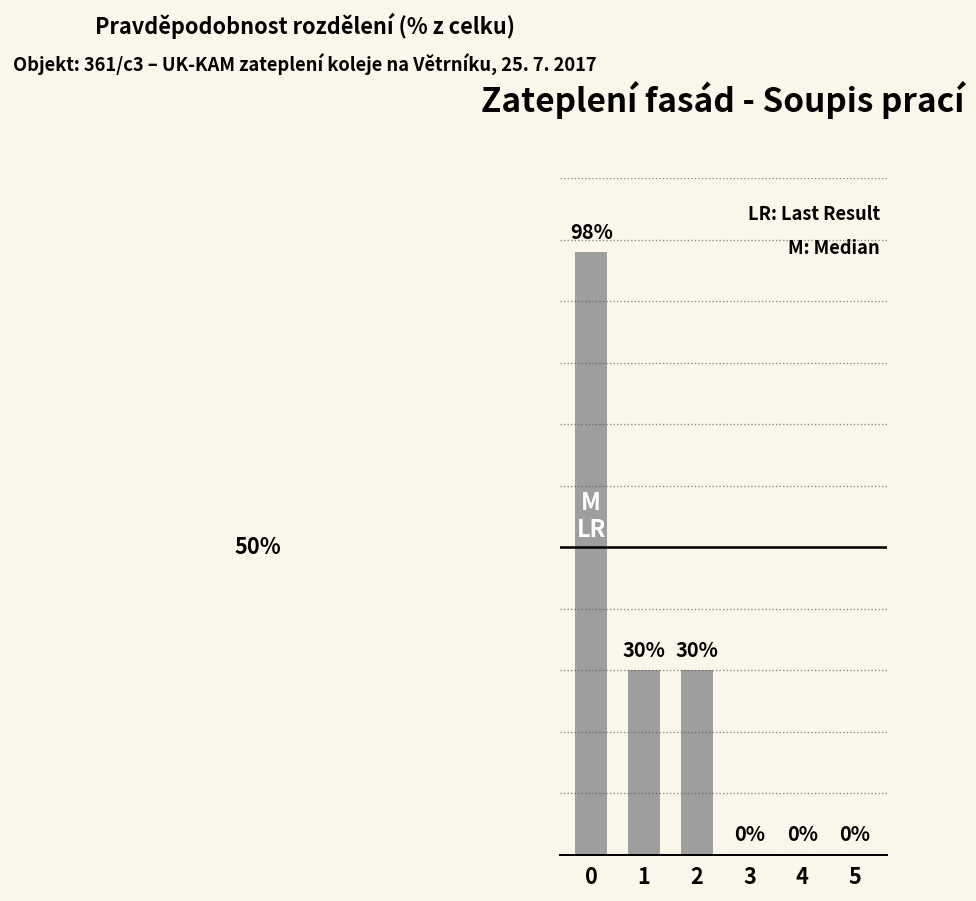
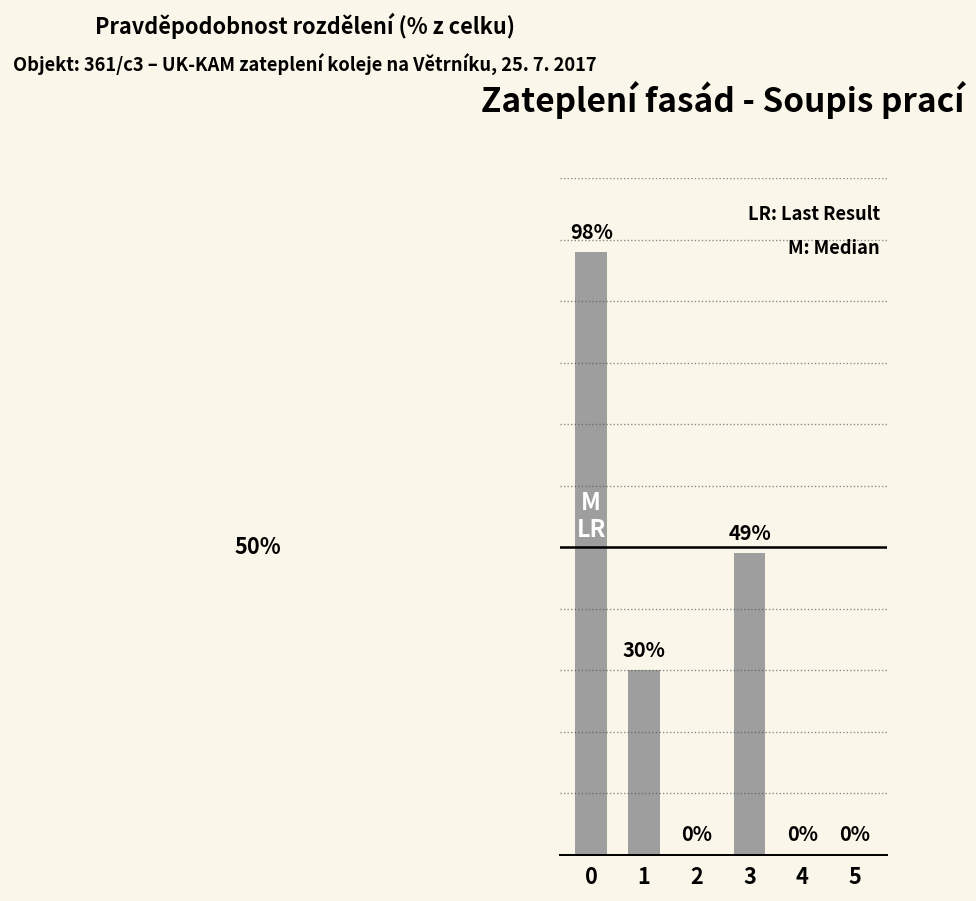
2: 30% -> 0%
3: 0% -> 49%
